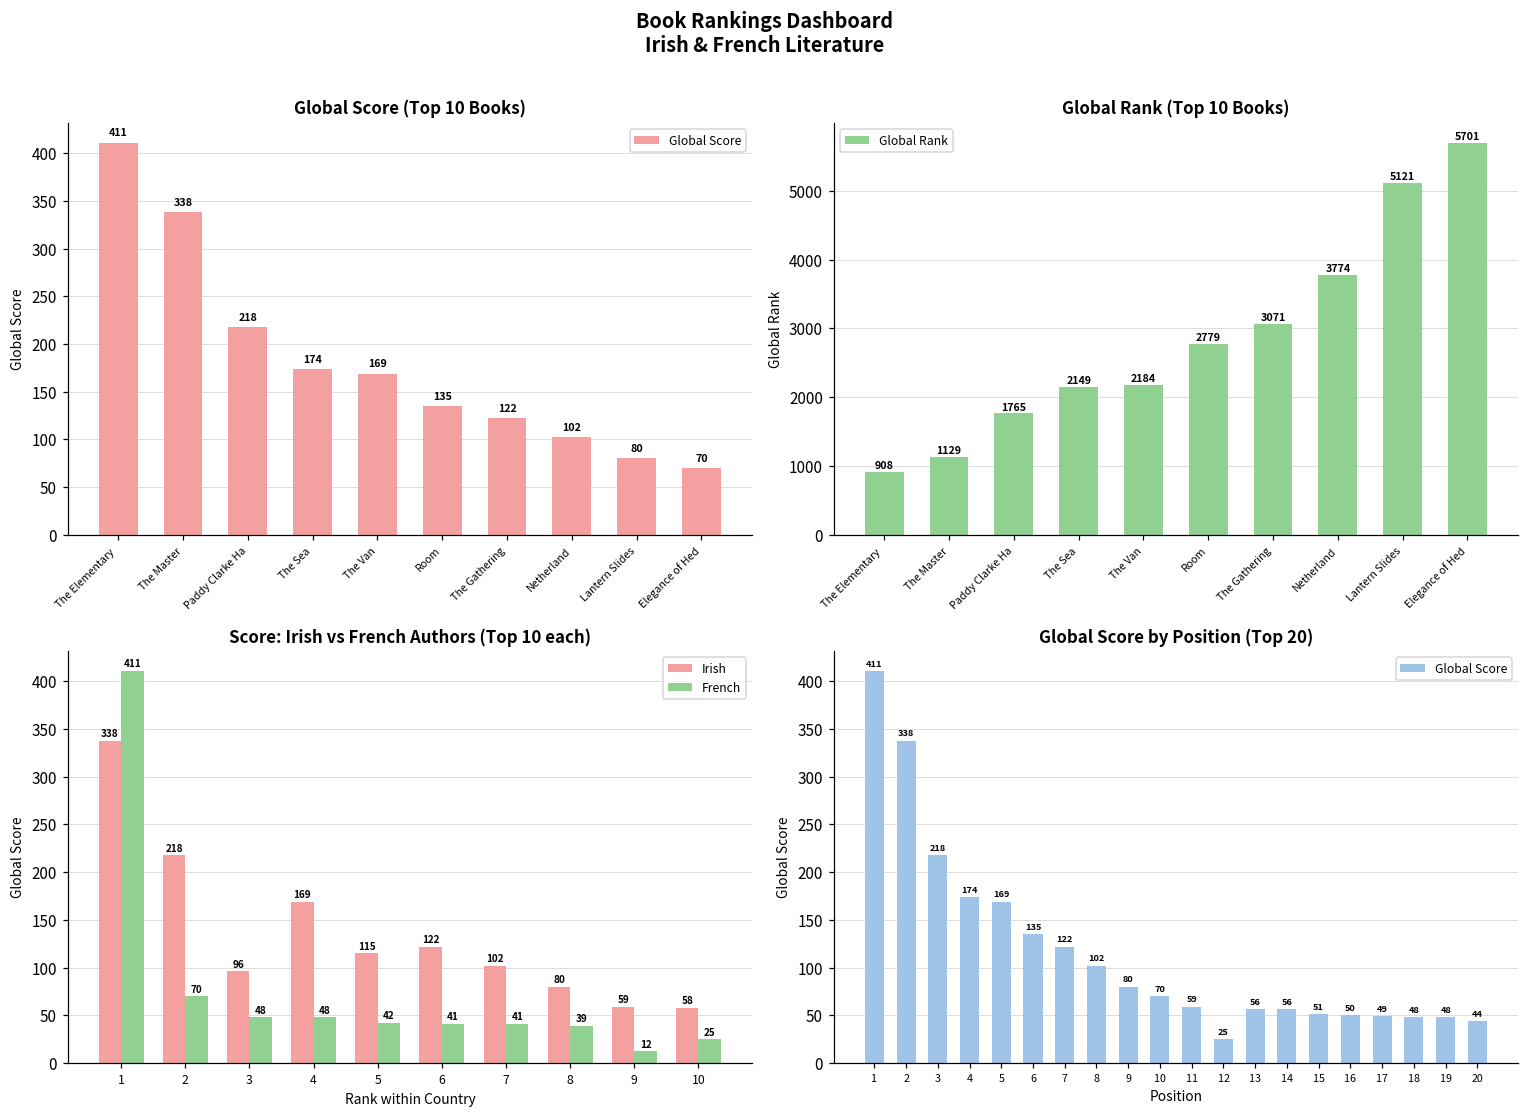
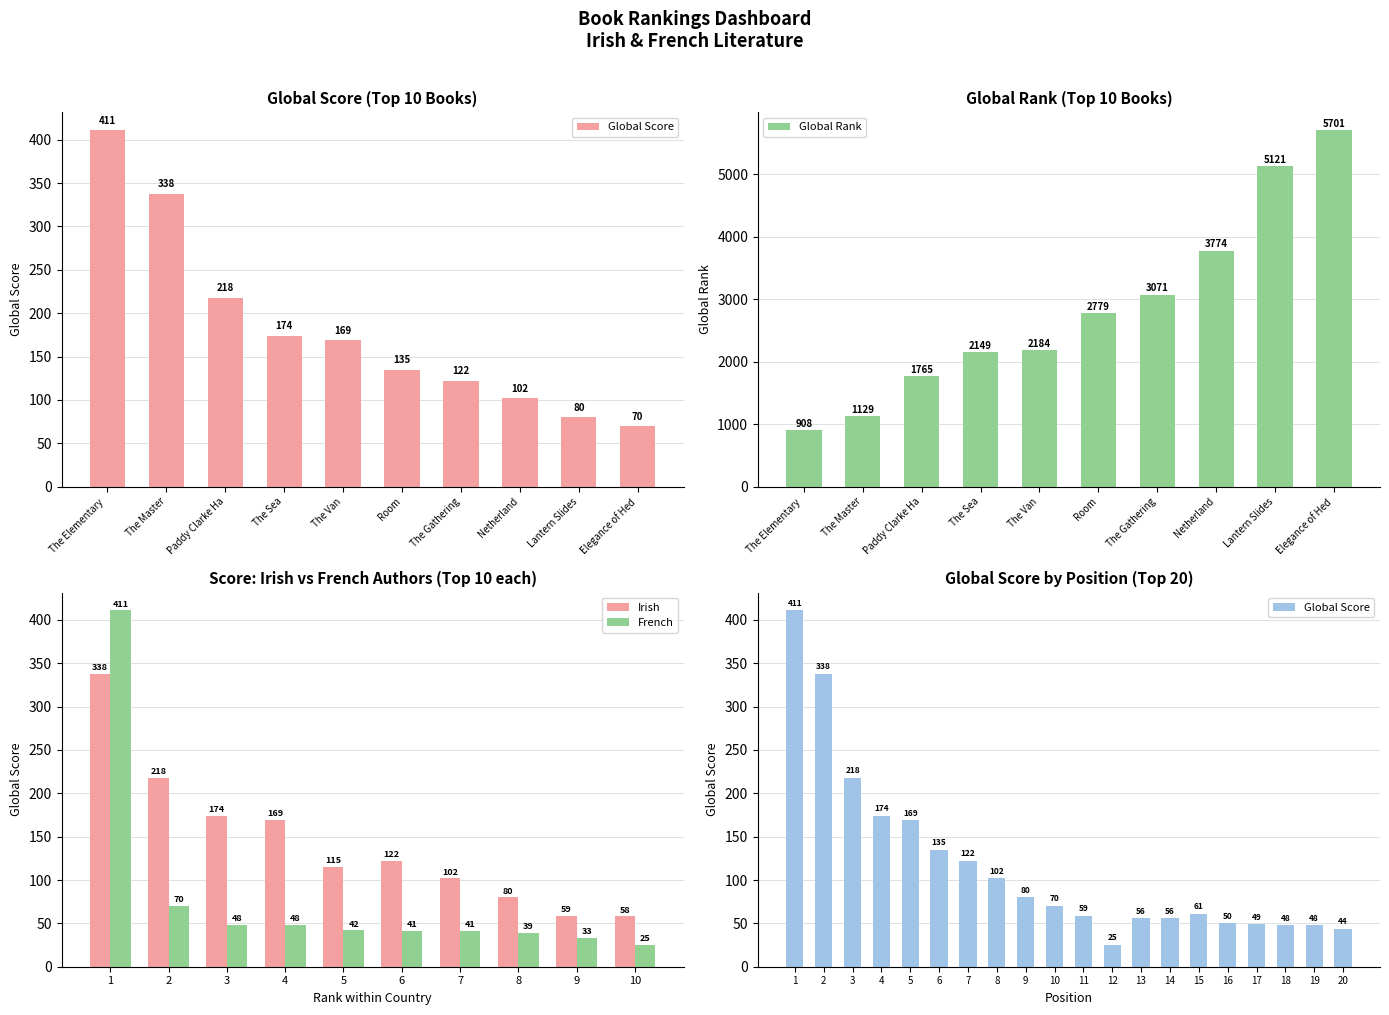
Score: Irish vs French Authors (Top 10 each), Irish, 3: 96 -> 174
Score: Irish vs French Authors (Top 10 each), French, 9: 12 -> 33
Global Score by Position (Top 20), 15: 51 -> 61
